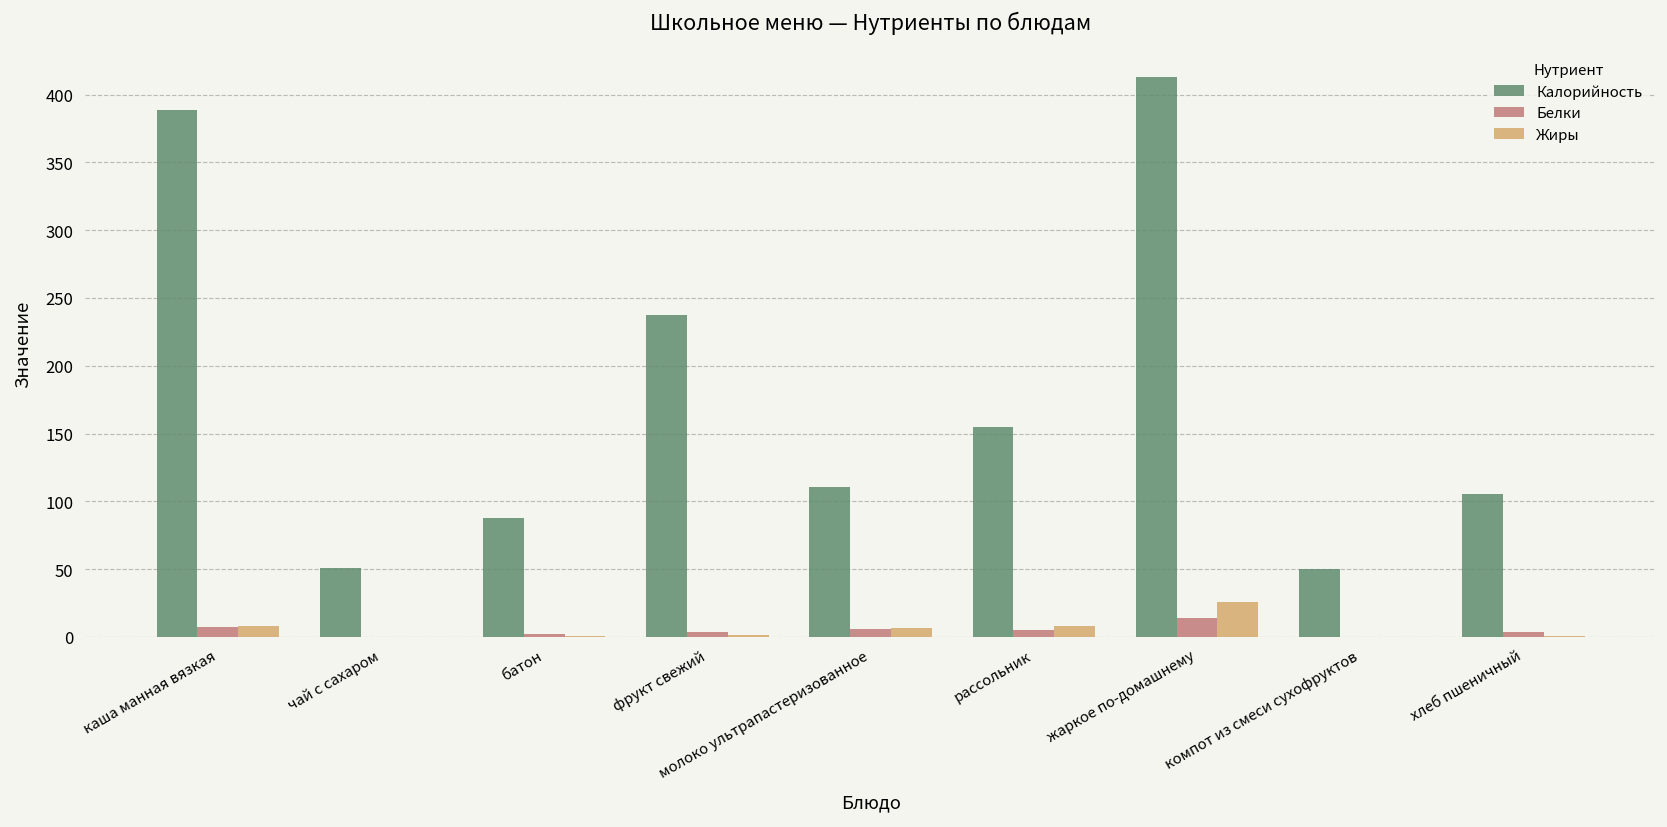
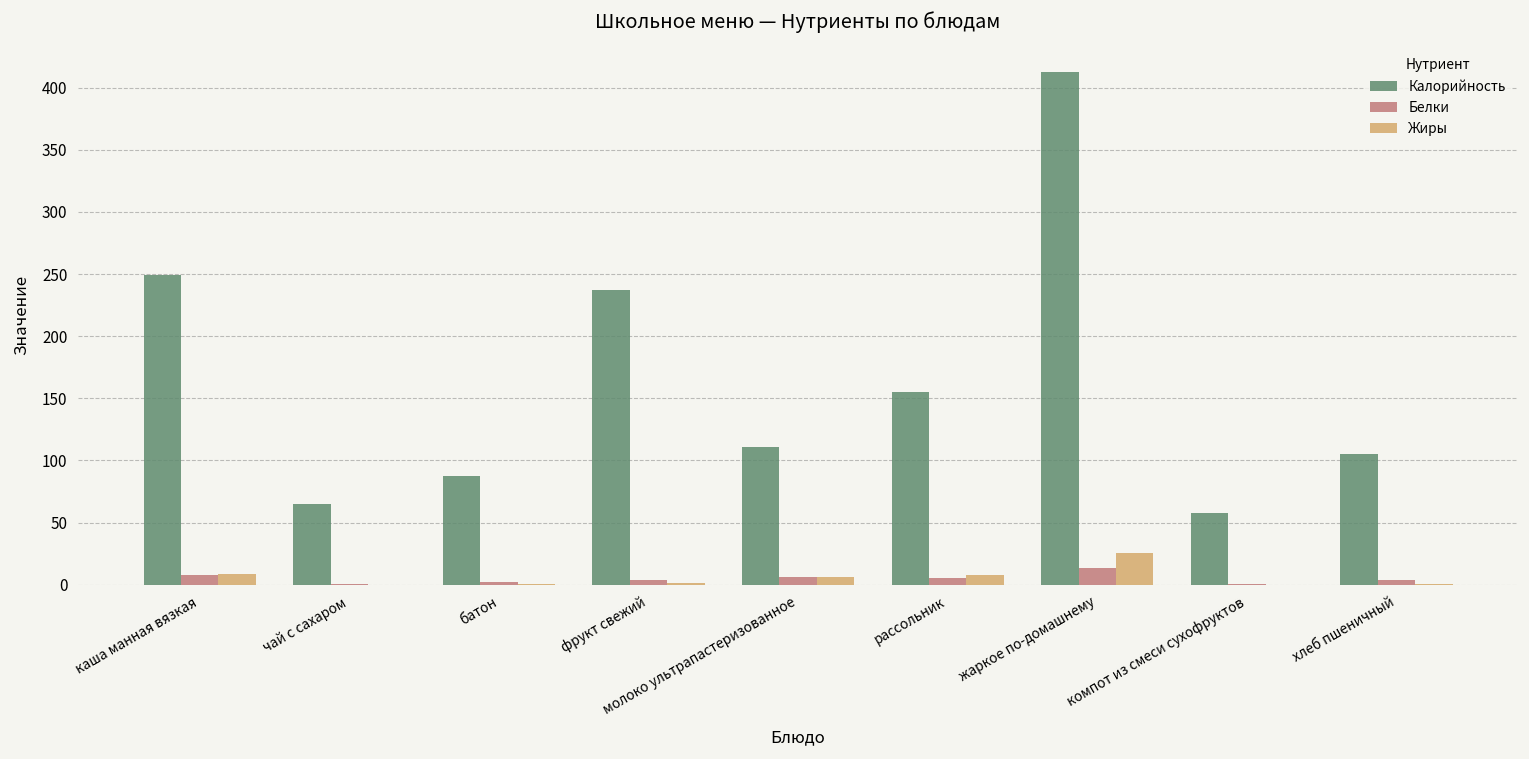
Калорийность, каша манная вязкая: 389 -> 249
Калорийность, чай с сахаром: 51 -> 65
Калорийность, компот из смеси сухофруктов: 50 -> 58
